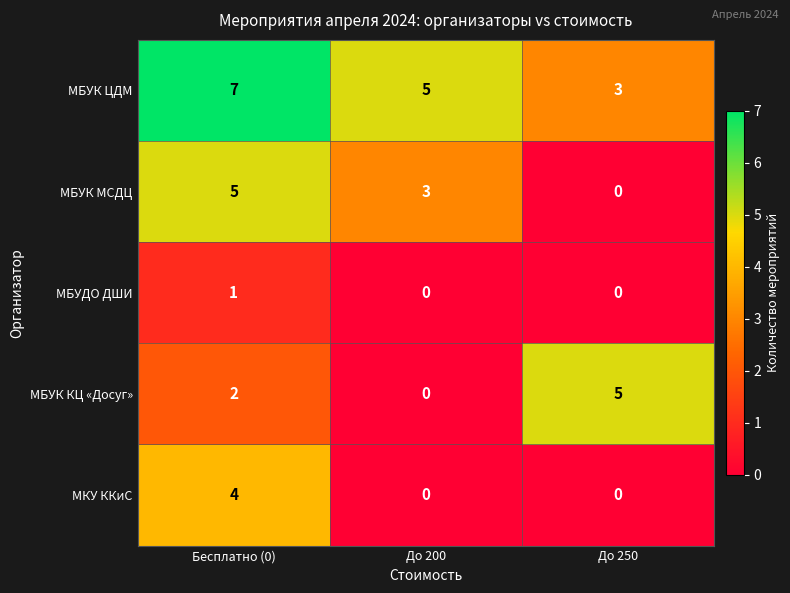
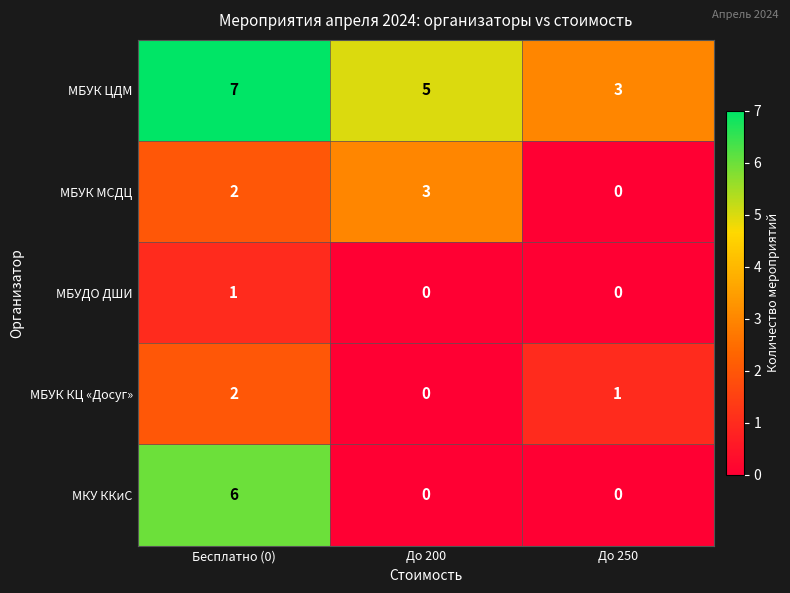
МБУК МСДЦ, Бесплатно (0): 5 -> 2
МБУК КЦ «Досуг», До 250: 5 -> 1
МКУ ККиС, Бесплатно (0): 4 -> 6
